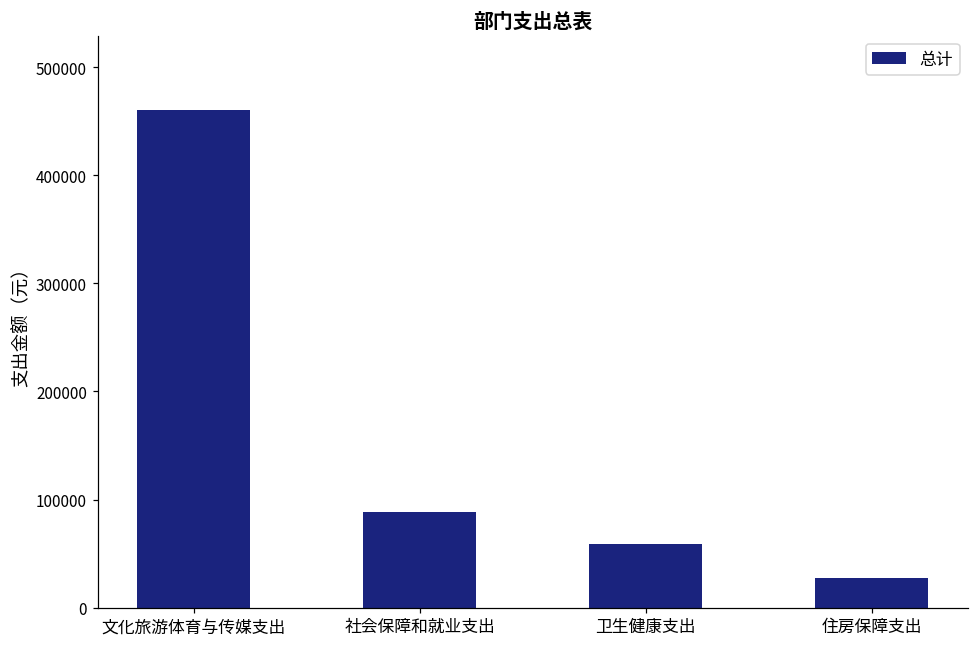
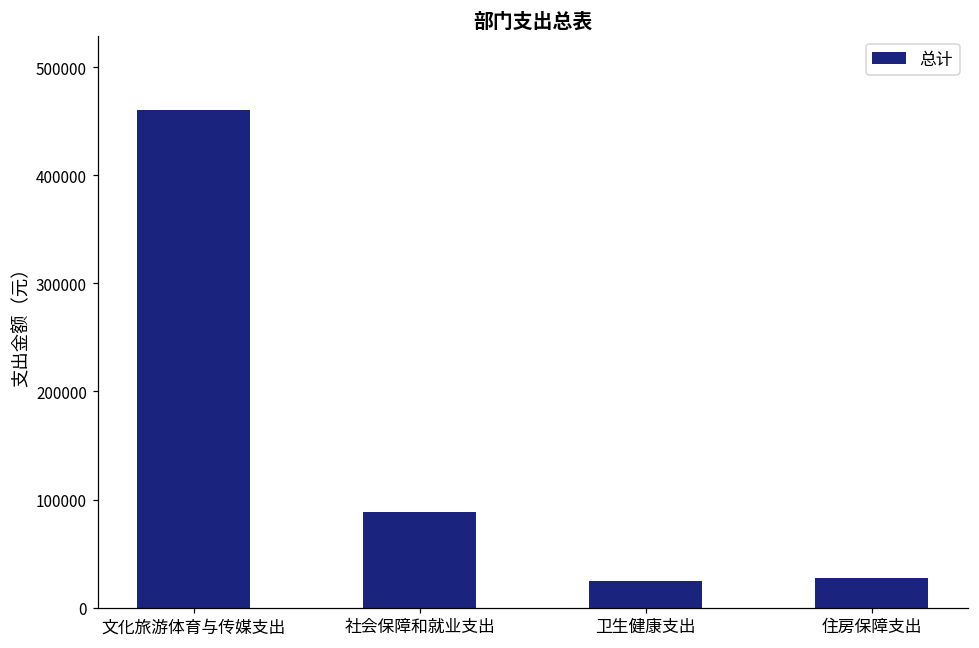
卫生健康支出: 60000 -> 20000
